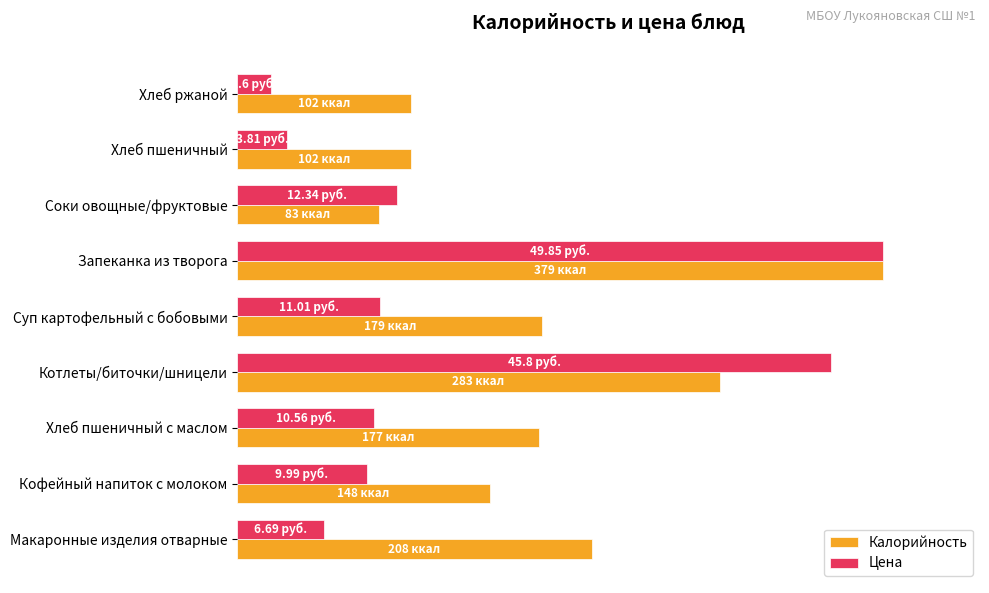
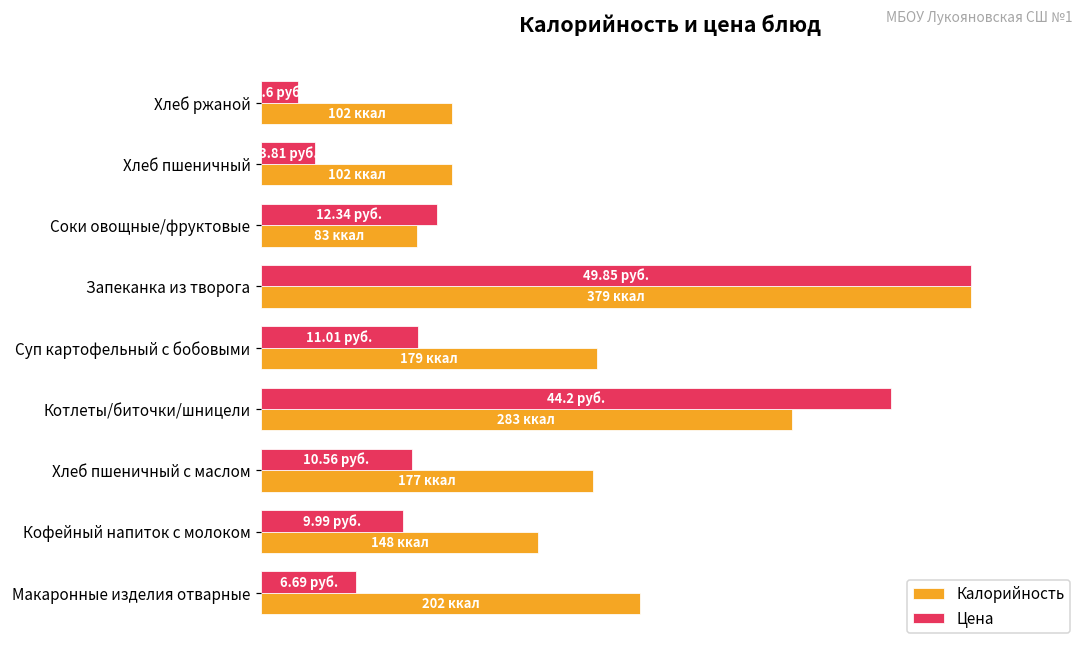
Цена, Котлеты/биточки/шницели: 45.8 -> 44.2
Калорийность, Макаронные изделия отварные: 208 -> 202
